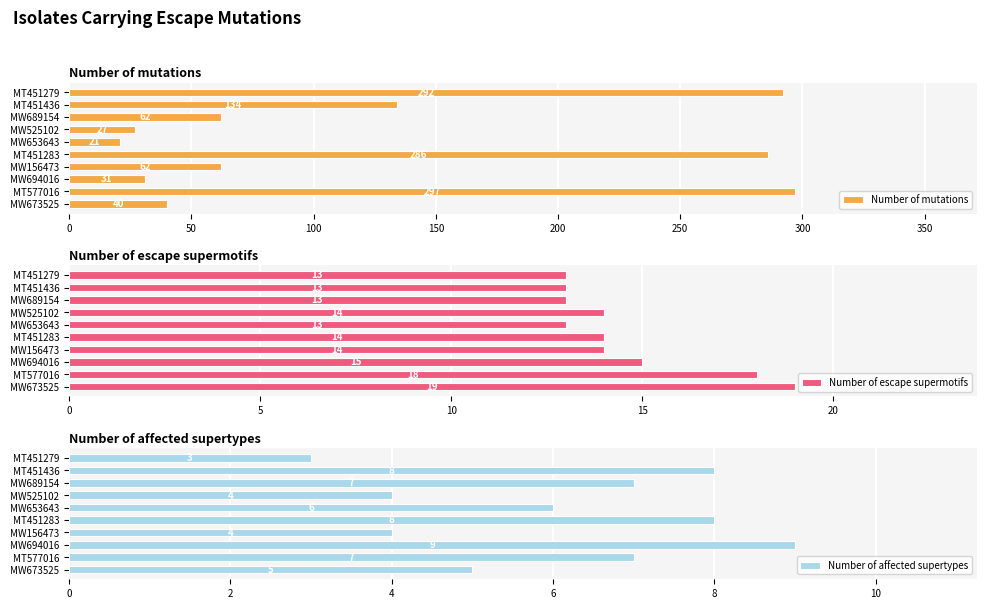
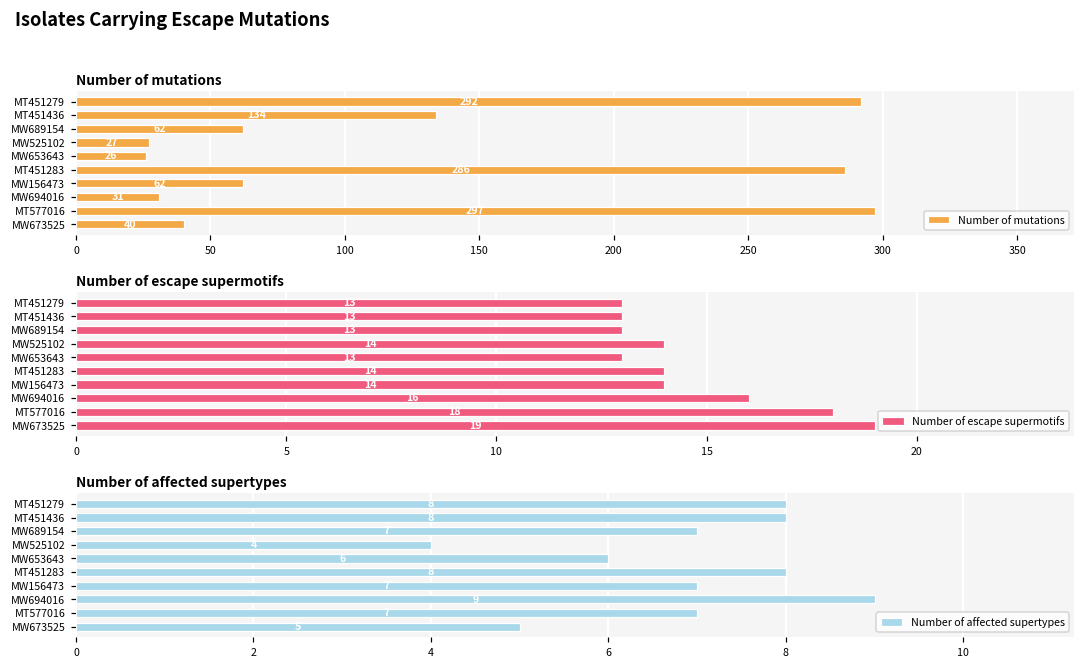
Number of mutations, MW653643: 21 -> 26
Number of escape supermotifs, MW694016: 15 -> 16
Number of affected supertypes, MT451279: 3 -> 8
Number of affected supertypes, MW156473: 4 -> 7
